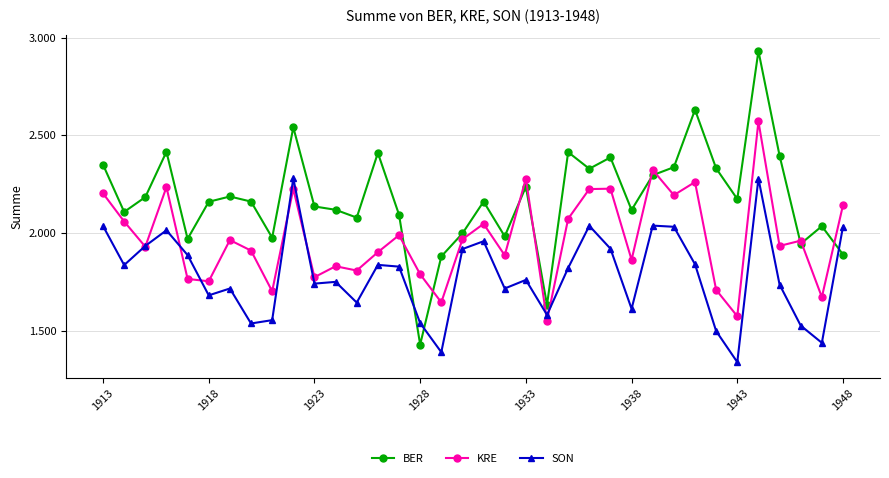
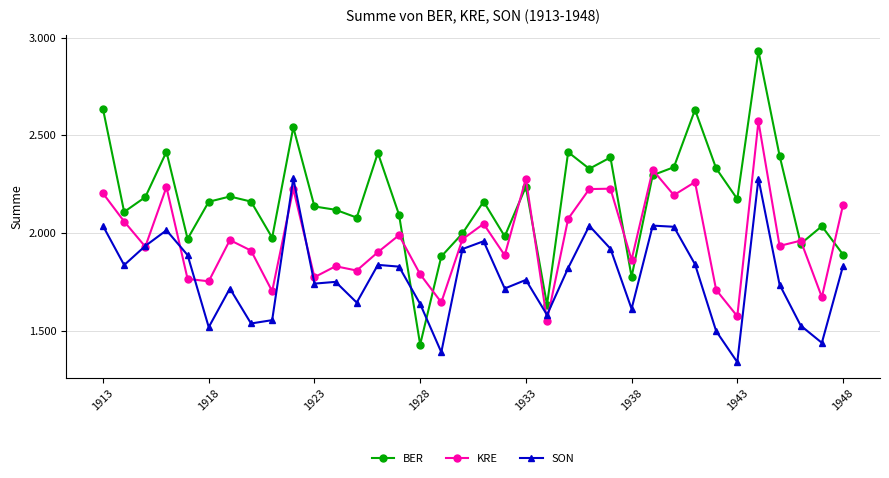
BER, 1913: 2.35 -> 2.63
SON, 1918: 1.68 -> 1.52
SON, 1928: 1.54 -> 1.64
BER, 1938: 2.12 -> 1.78
SON, 1948: 2.03 -> 1.83
